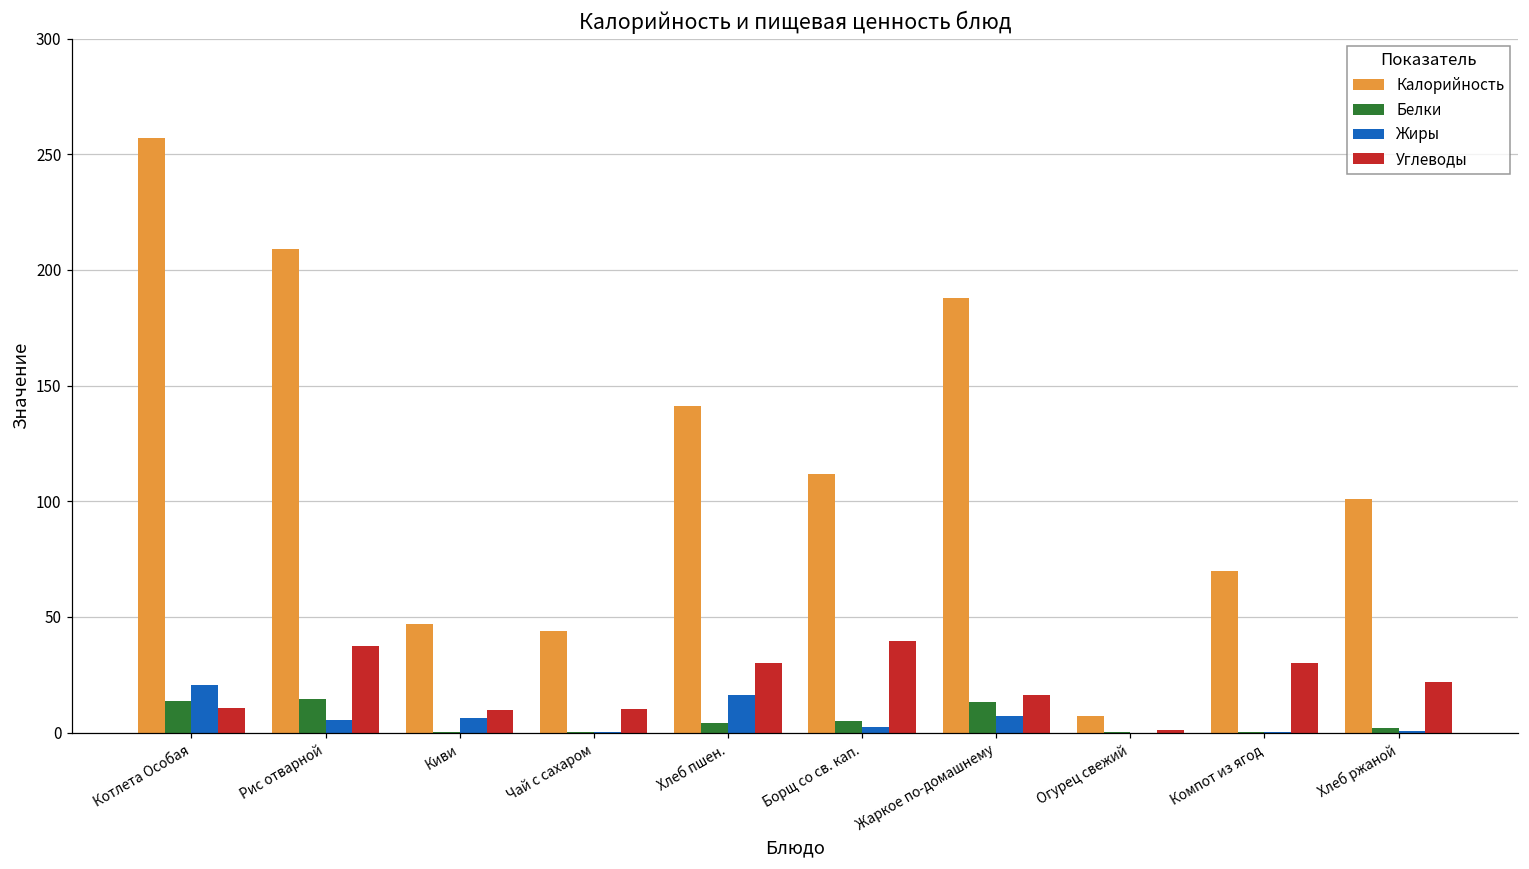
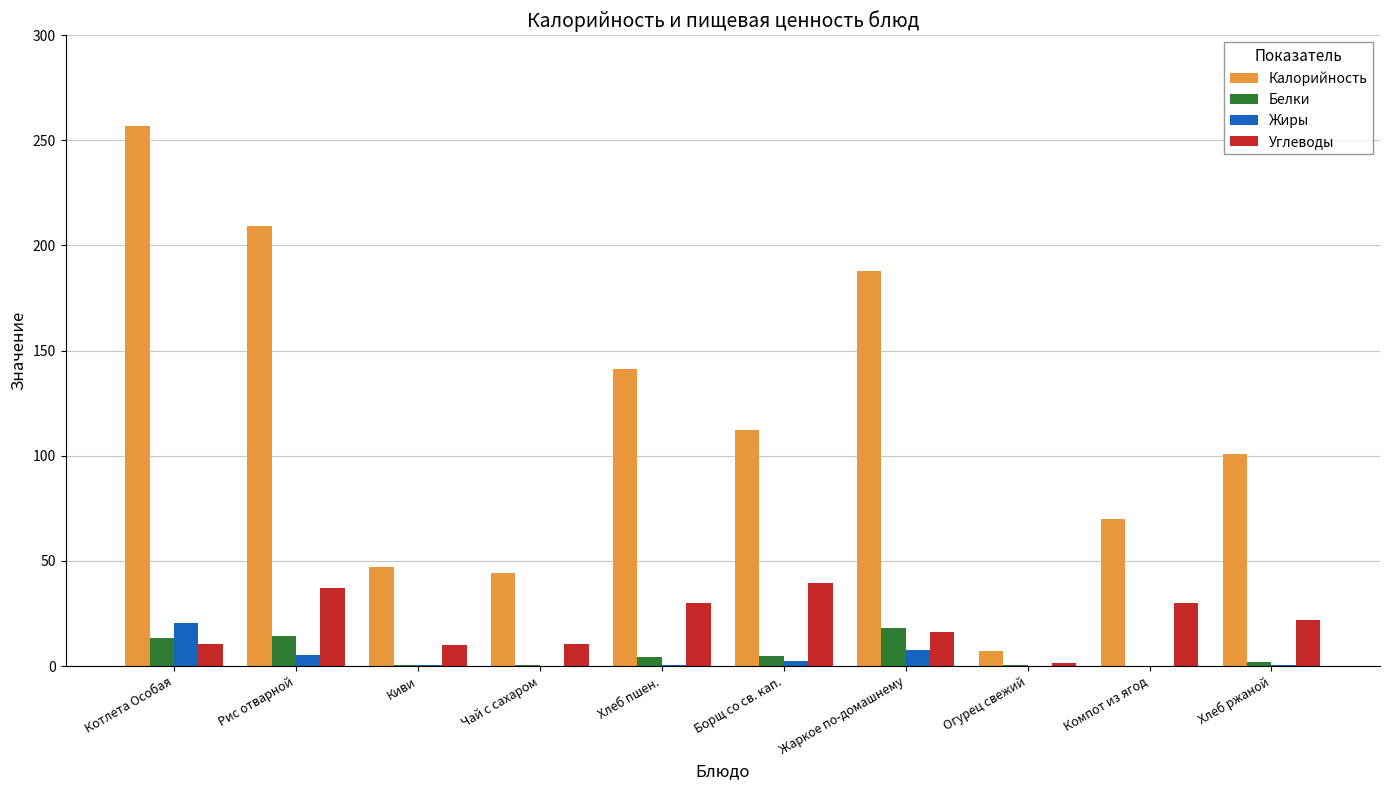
Жиры, Киви: 6 -> 0
Жиры, Хлеб пшен.: 16 -> 1
Белки, Жаркое по-домашнему: 13 -> 18
